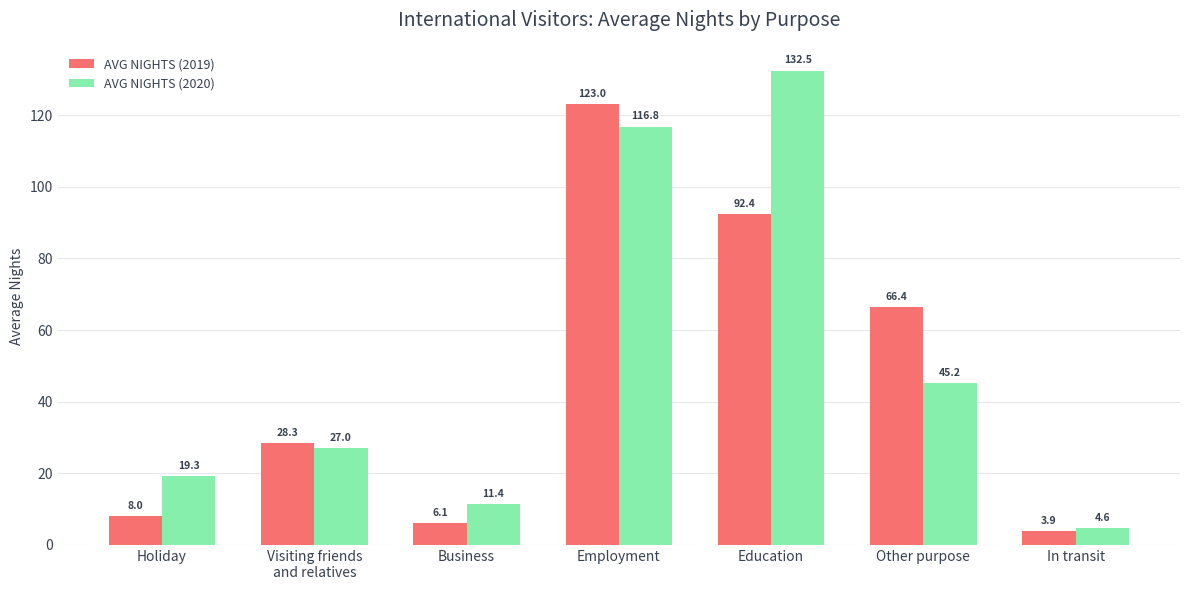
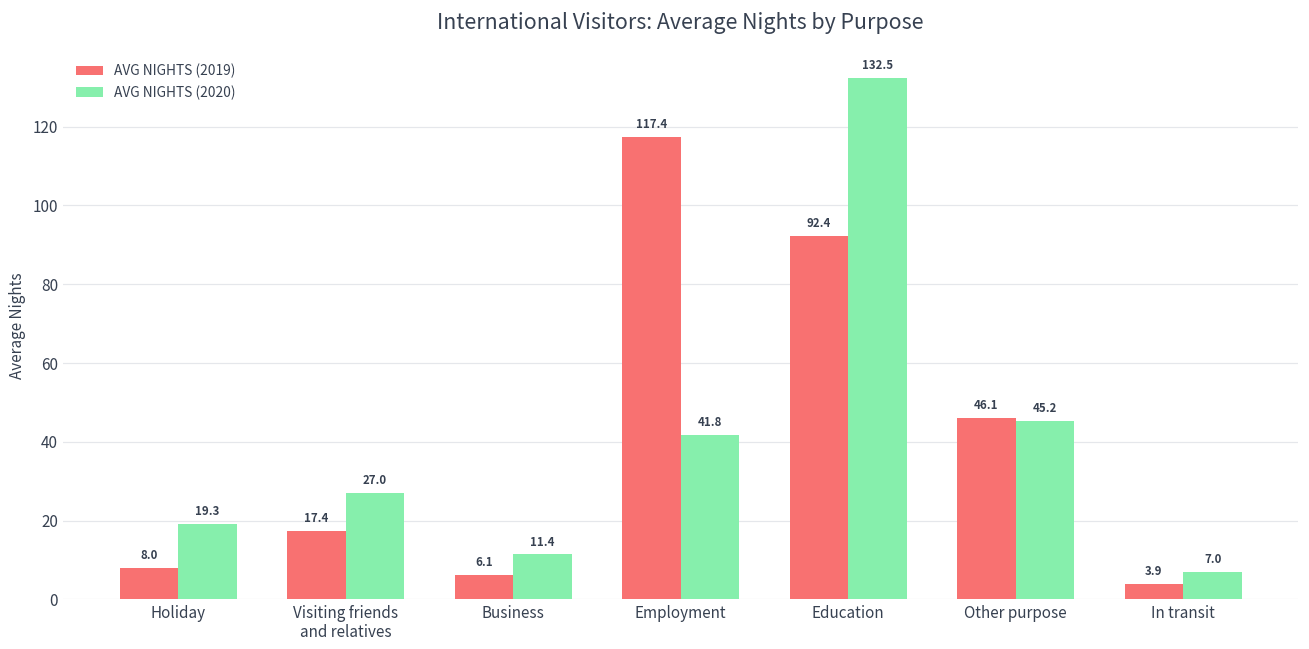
AVG NIGHTS (2019), Visiting friends and relatives: 28.3 -> 17.4
AVG NIGHTS (2019), Employment: 123.0 -> 117.4
AVG NIGHTS (2020), Employment: 116.8 -> 41.8
AVG NIGHTS (2019), Other purpose: 66.4 -> 46.1
AVG NIGHTS (2020), In transit: 4.6 -> 7.0
